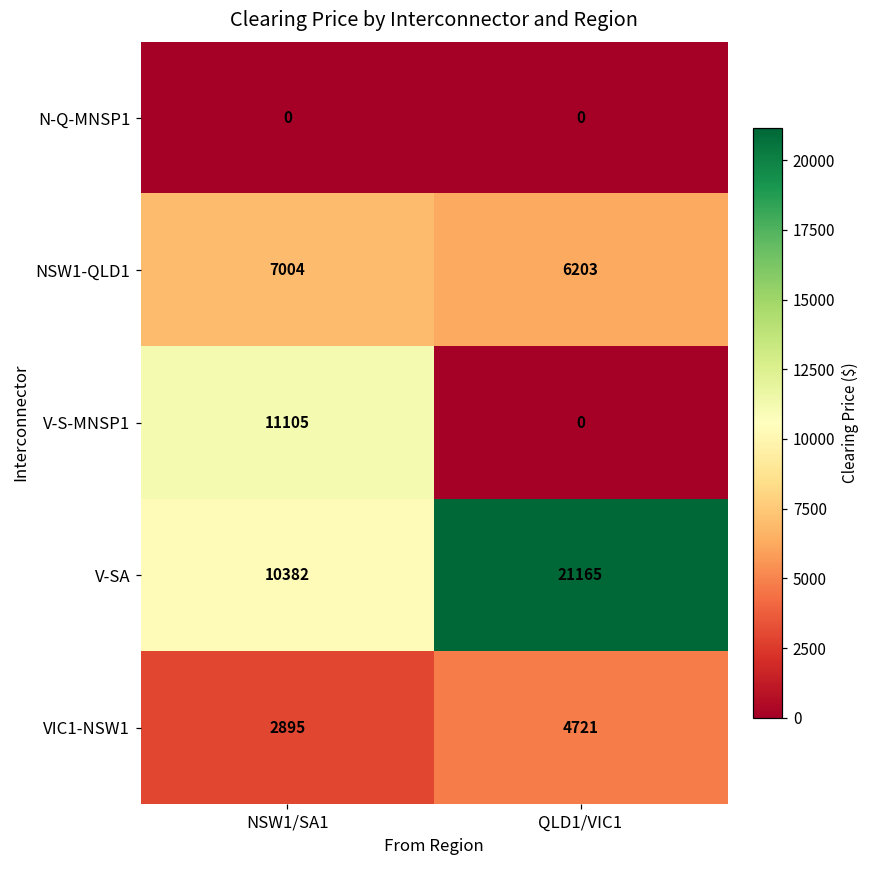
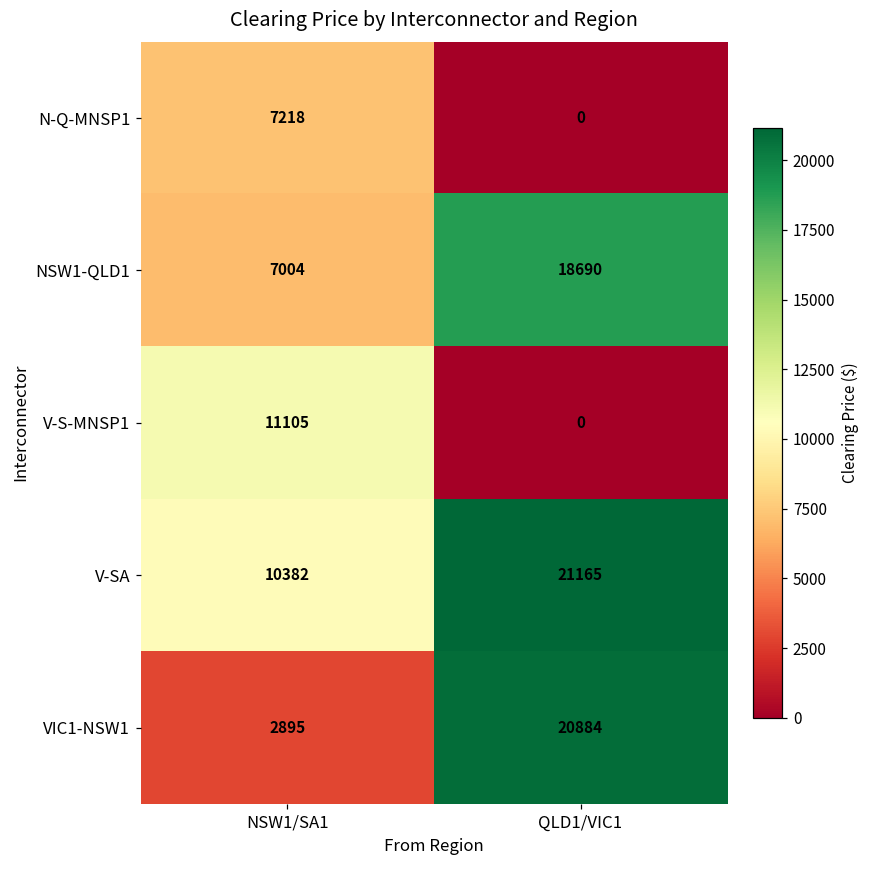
N-Q-MNSP1, NSW1/SA1: 0 -> 7218
NSW1-QLD1, QLD1/VIC1: 6203 -> 18690
VIC1-NSW1, QLD1/VIC1: 4721 -> 20884
